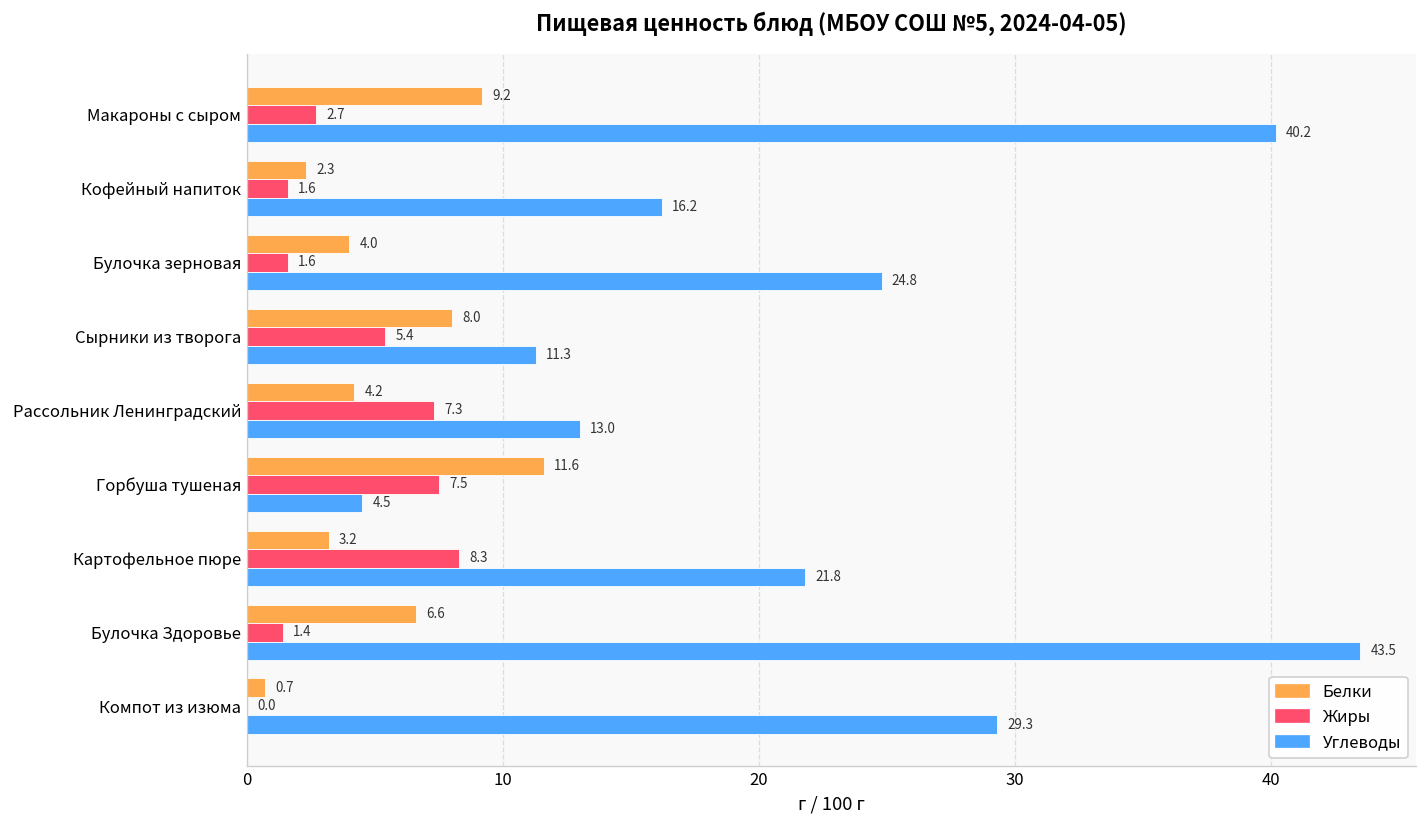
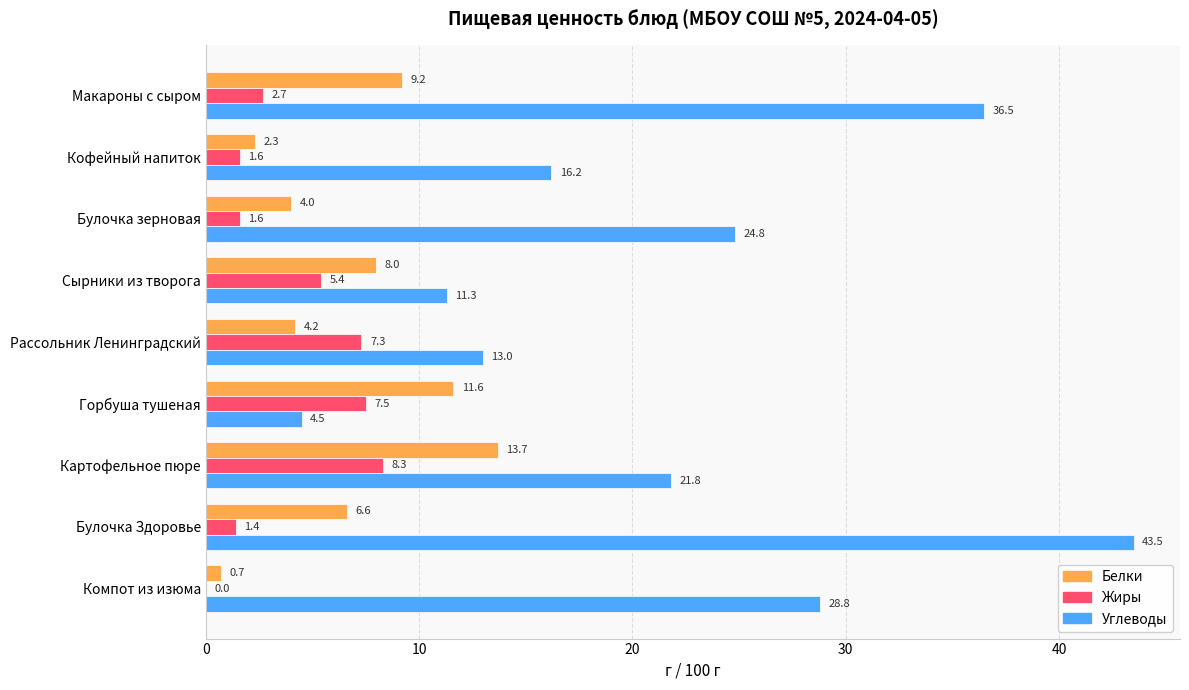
Углеводы, Макароны с сыром: 40.2 -> 36.5
Белки, Картофельное пюре: 3.2 -> 13.7
Углеводы, Компот из изюма: 29.3 -> 28.8
